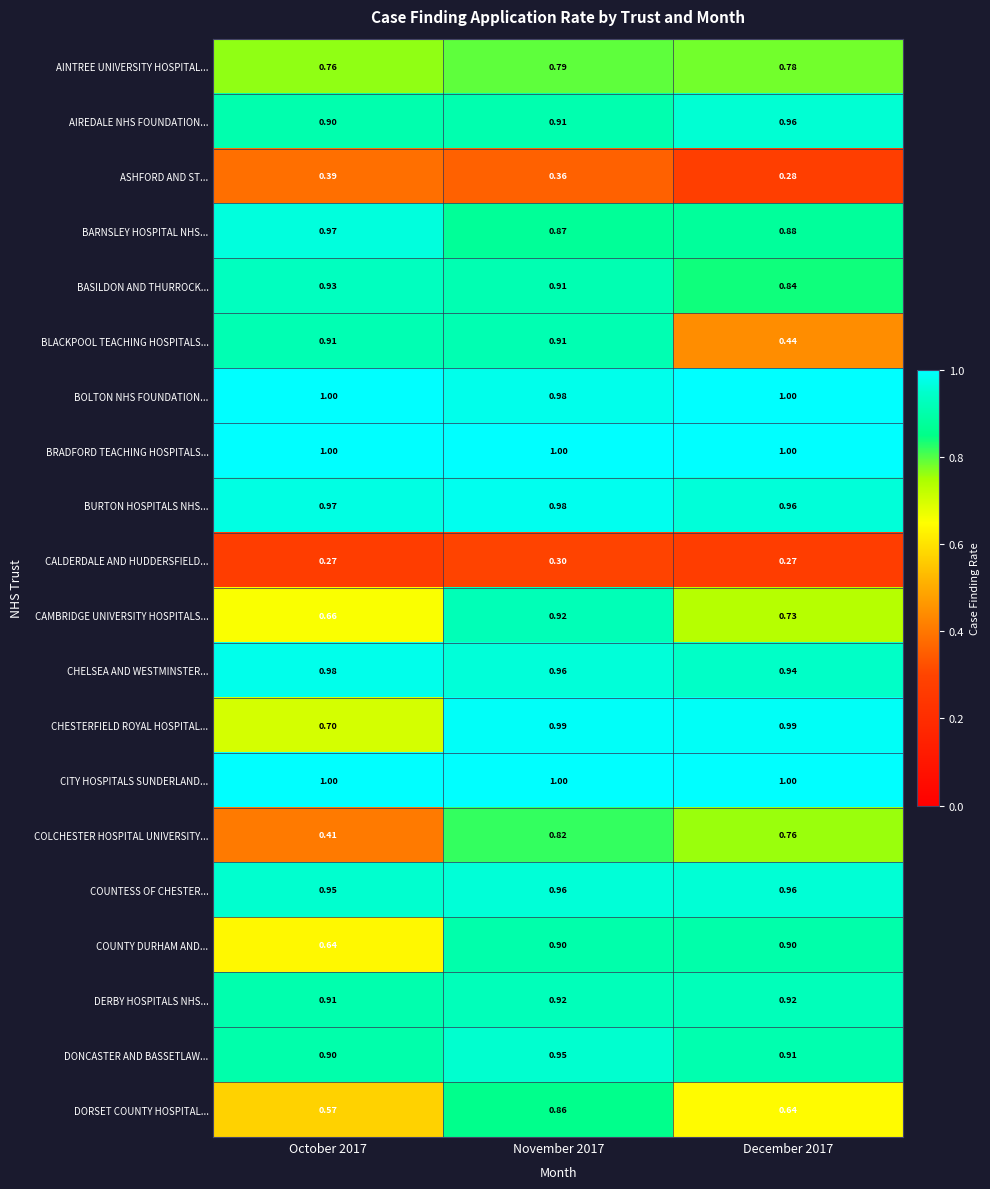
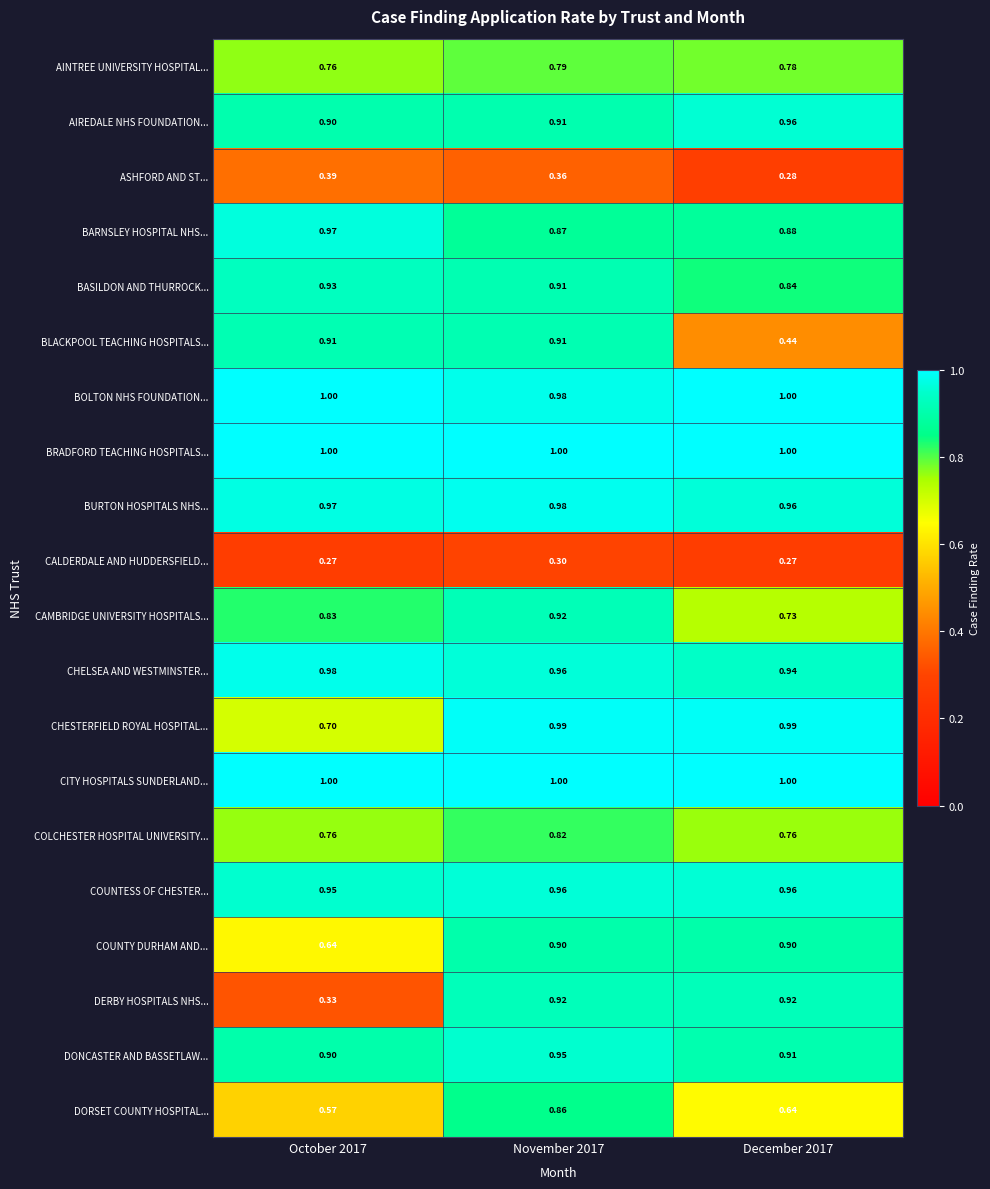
CAMBRIDGE UNIVERSITY HOSPITALS..., October 2017: 0.66 -> 0.83
COLCHESTER HOSPITAL UNIVERSITY..., October 2017: 0.41 -> 0.76
DERBY HOSPITALS NHS..., October 2017: 0.91 -> 0.33
